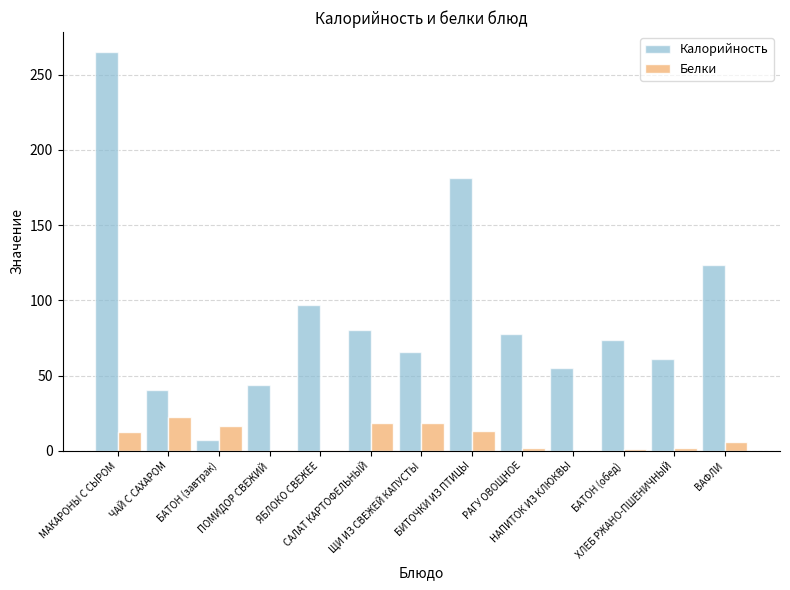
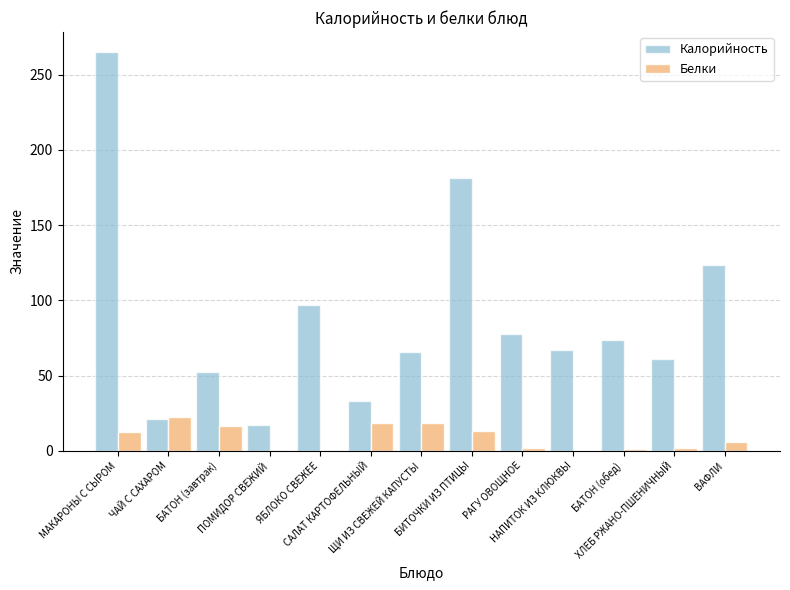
Калорийность, ЧАЙ С САХАРОМ: 40 -> 21
Калорийность, БАТОН (завтрак): 7 -> 52
Калорийность, ПОМИДОР СВЕЖИЙ: 44 -> 17
Калорийность, САЛАТ КАРТОФЕЛЬНЫЙ: 80 -> 33
Калорийность, НАПИТОК ИЗ КЛЮКВЫ: 55 -> 67
